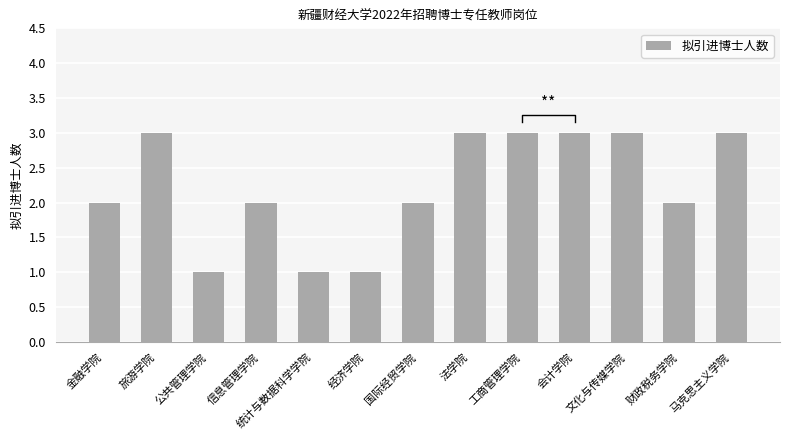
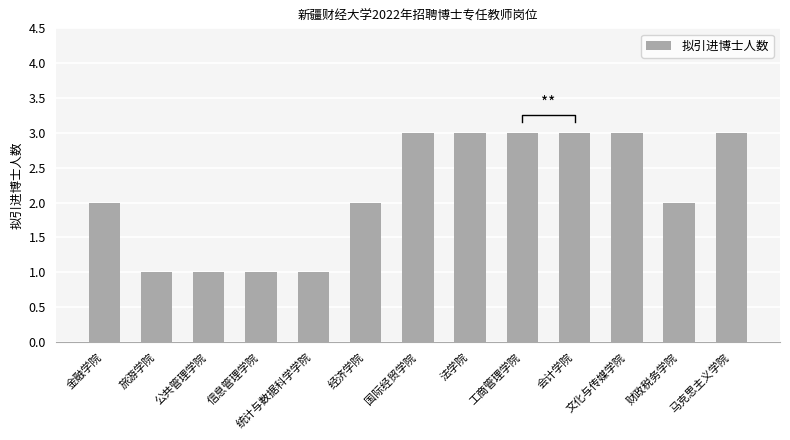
拟引进博士人数, 旅游学院: 3 -> 1
拟引进博士人数, 信息管理学院: 2 -> 1
拟引进博士人数, 经济学院: 1 -> 2
拟引进博士人数, 国际经贸学院: 2 -> 3
